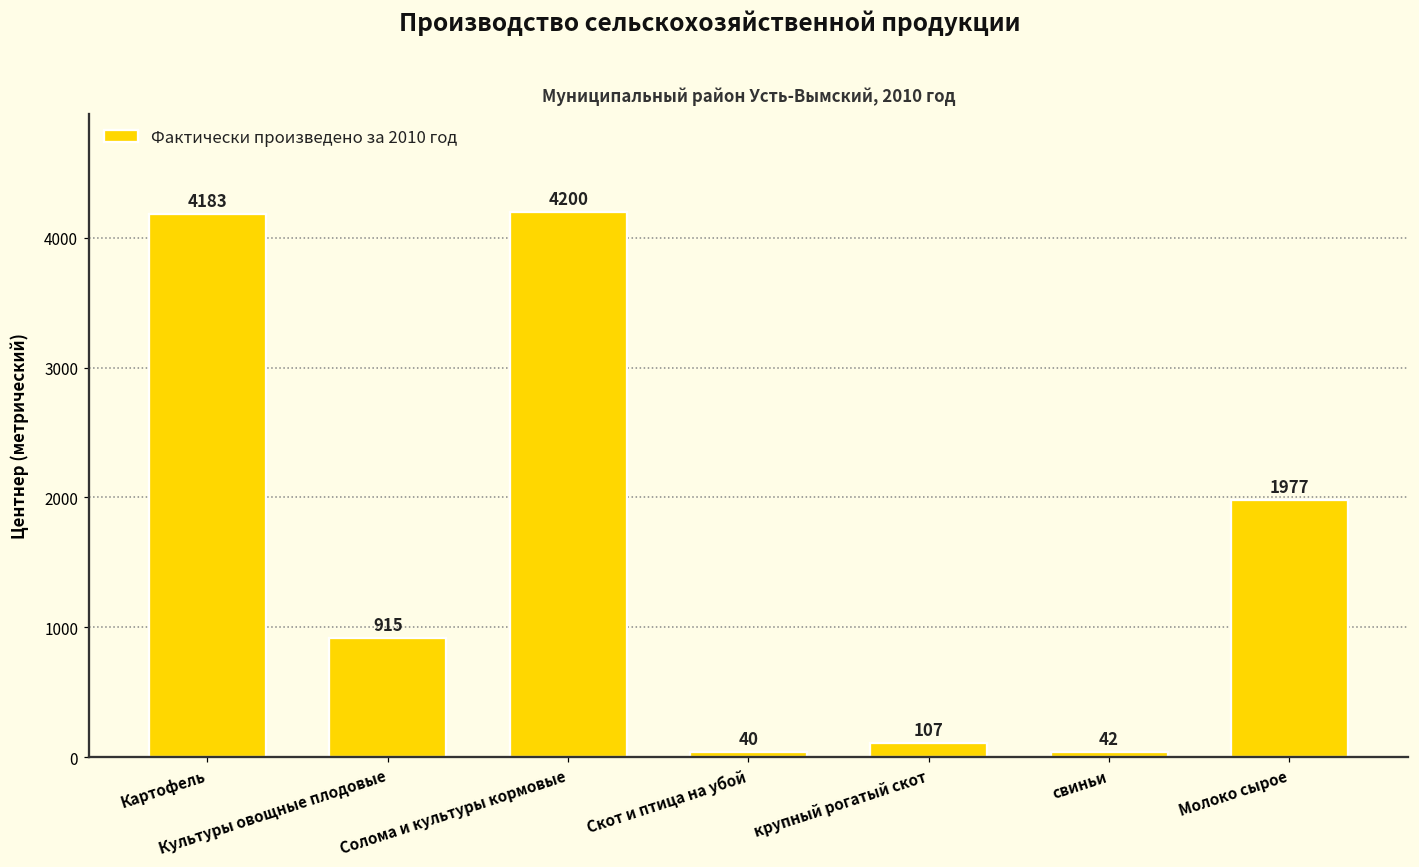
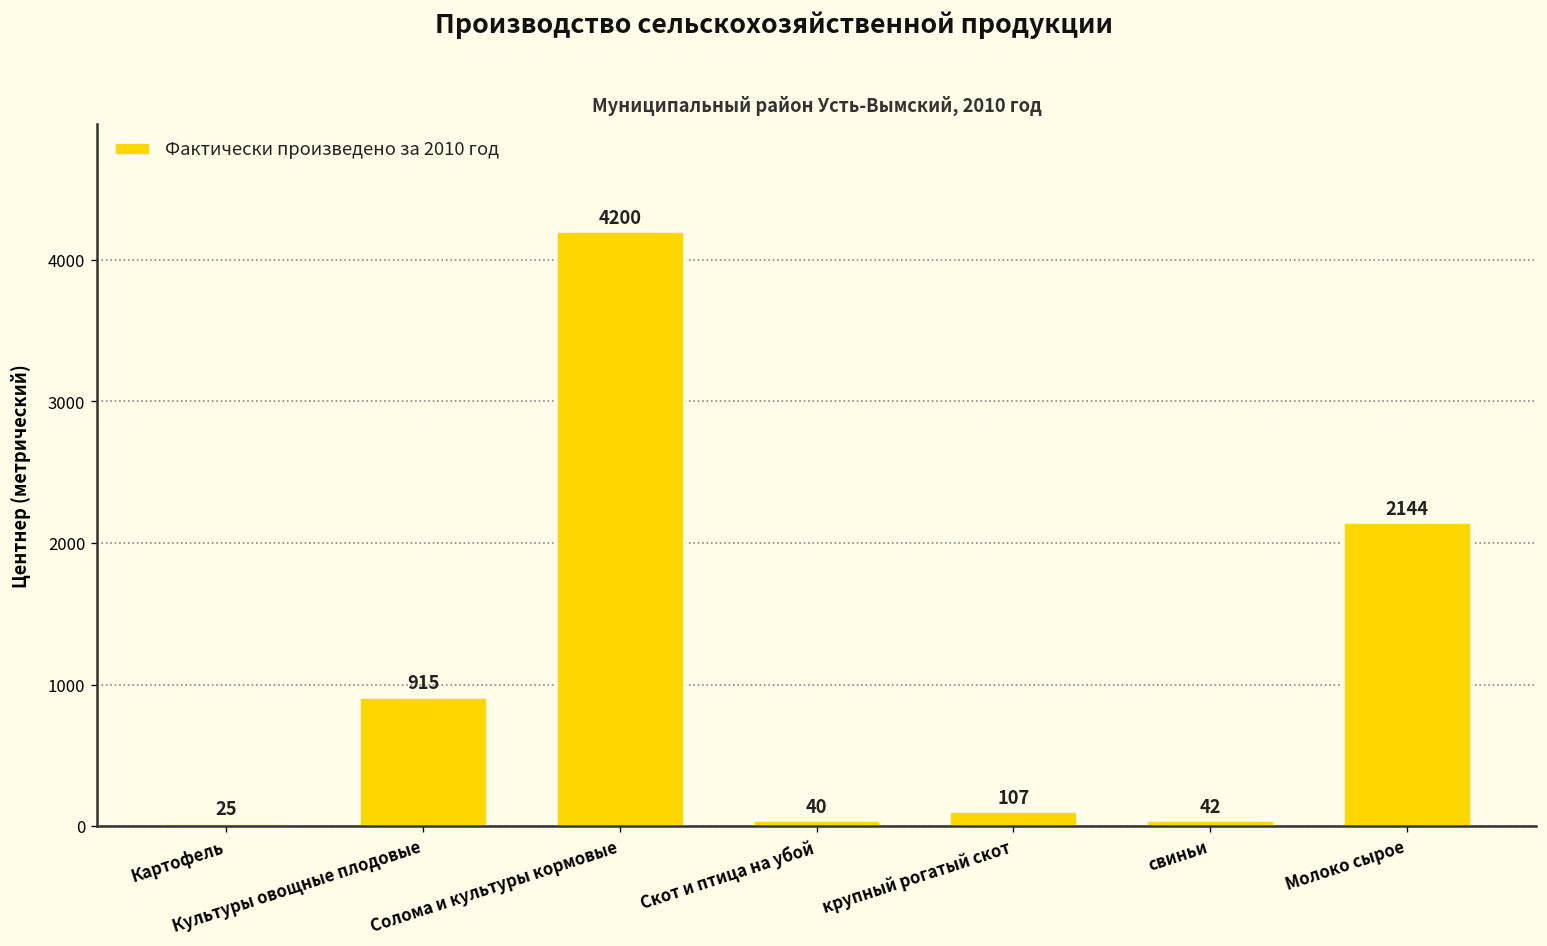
Картофель: 4183 -> 25
Молоко сырое: 1977 -> 2144
